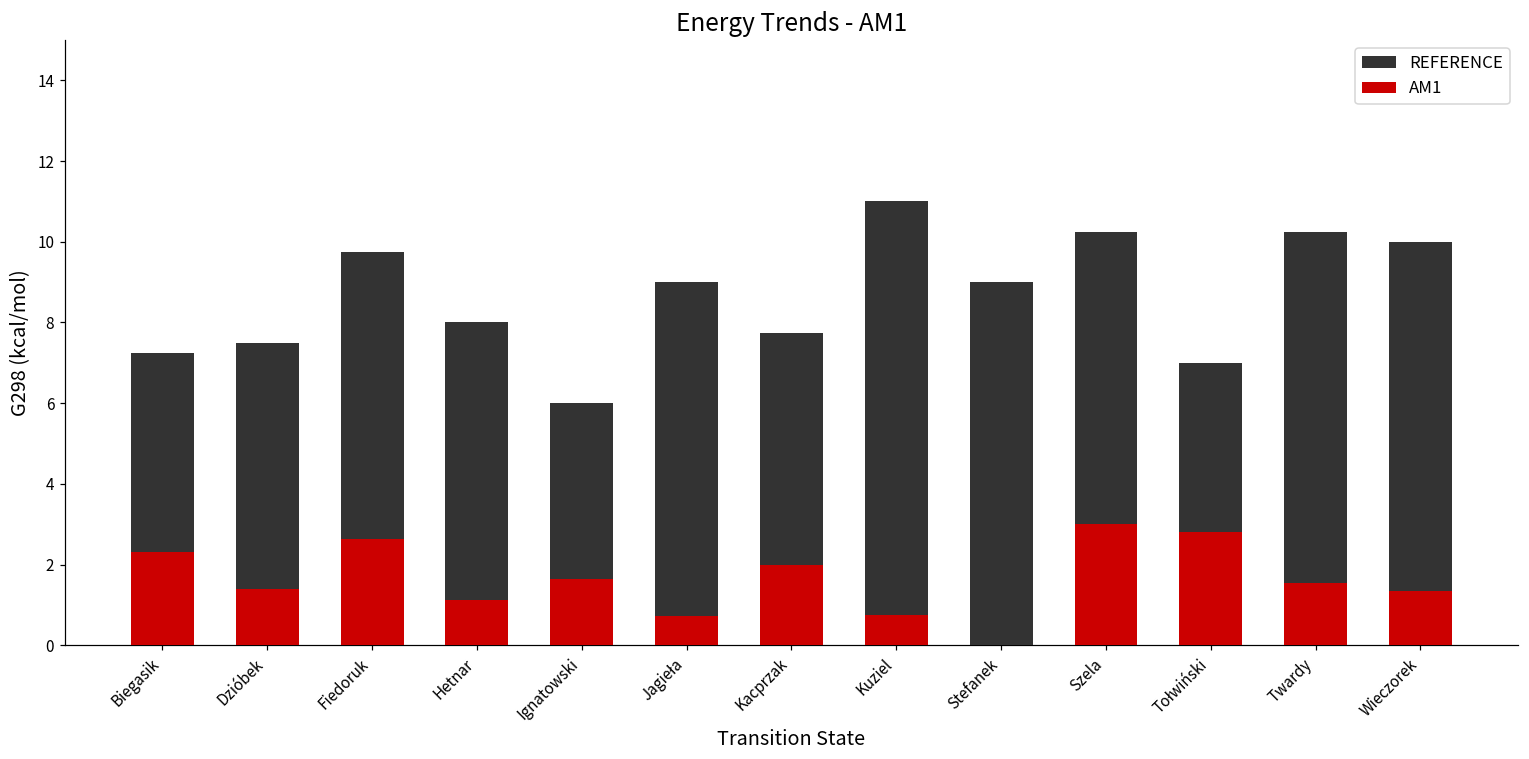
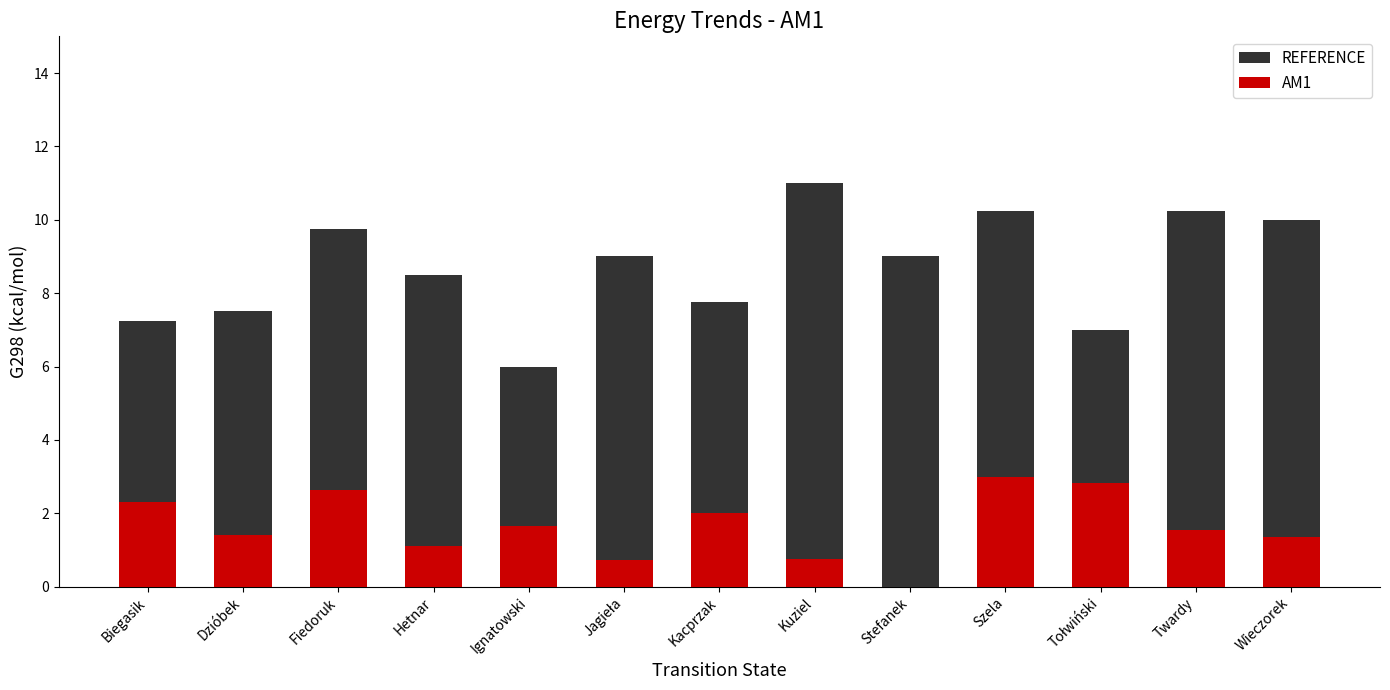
REFERENCE, Hetnar: 8.0 -> 8.5
